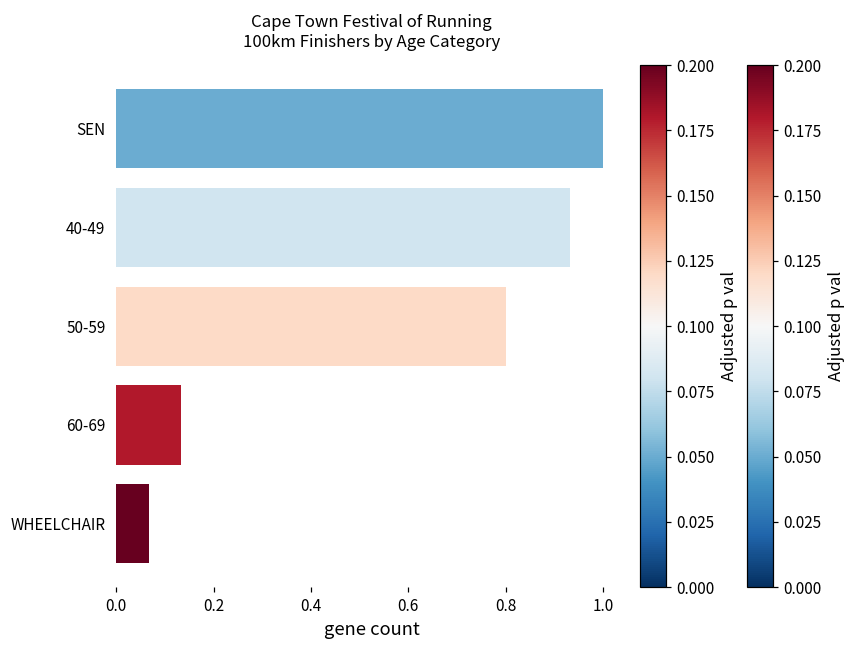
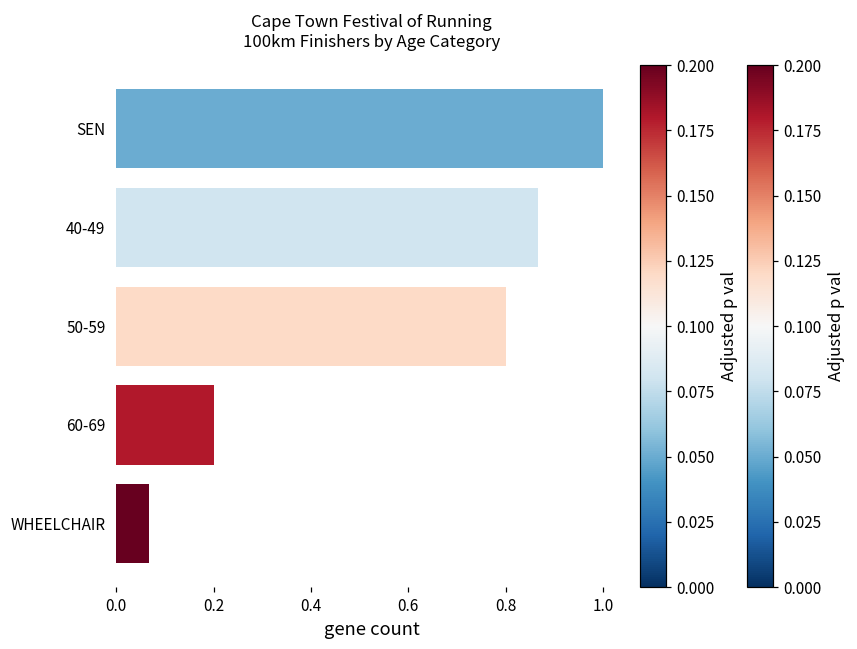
40-49: 0.93 -> 0.87
60-69: 0.13 -> 0.20
